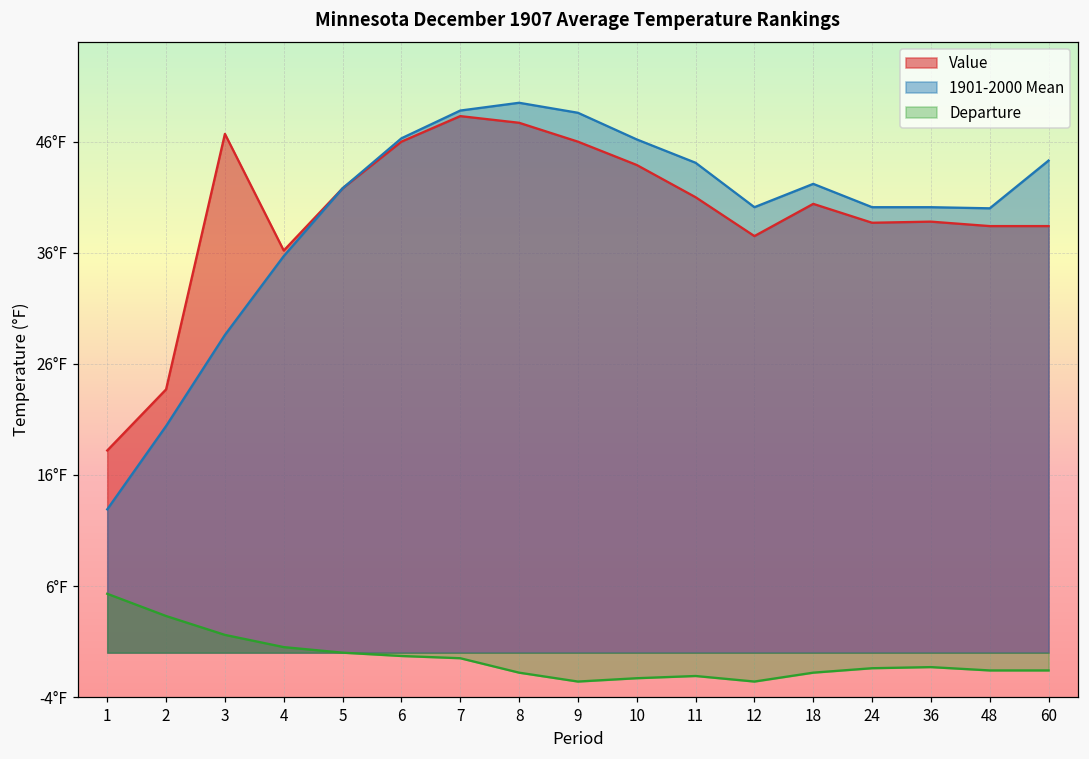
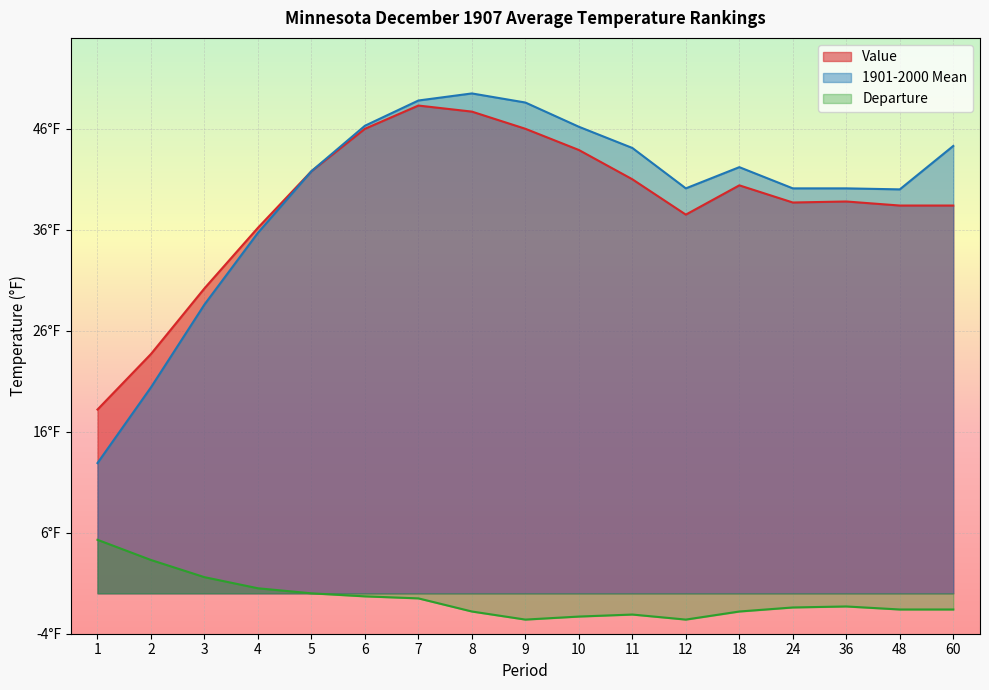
Value, 3: 46.7°F -> 30.2°F
